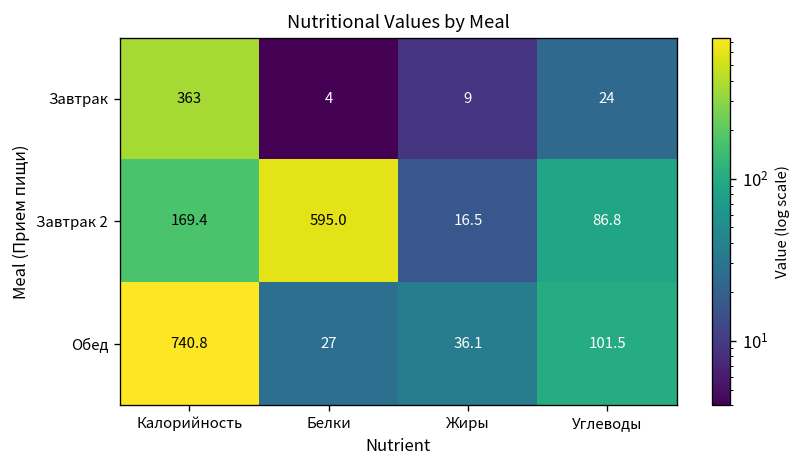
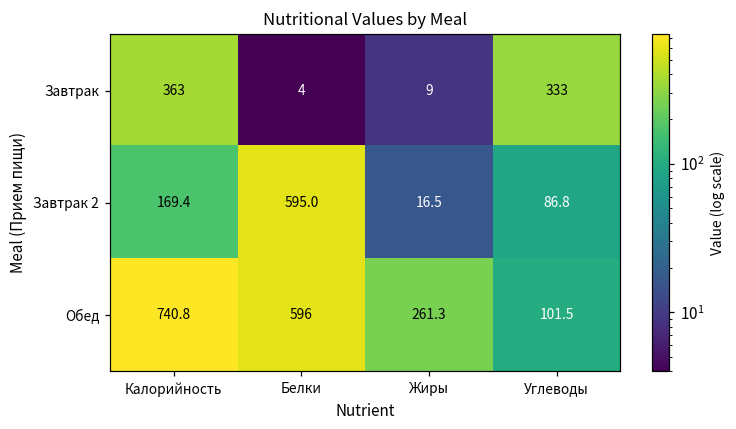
Завтрак, Углеводы: 24 -> 333
Обед, Белки: 27 -> 596
Обед, Жиры: 36.1 -> 261.3
